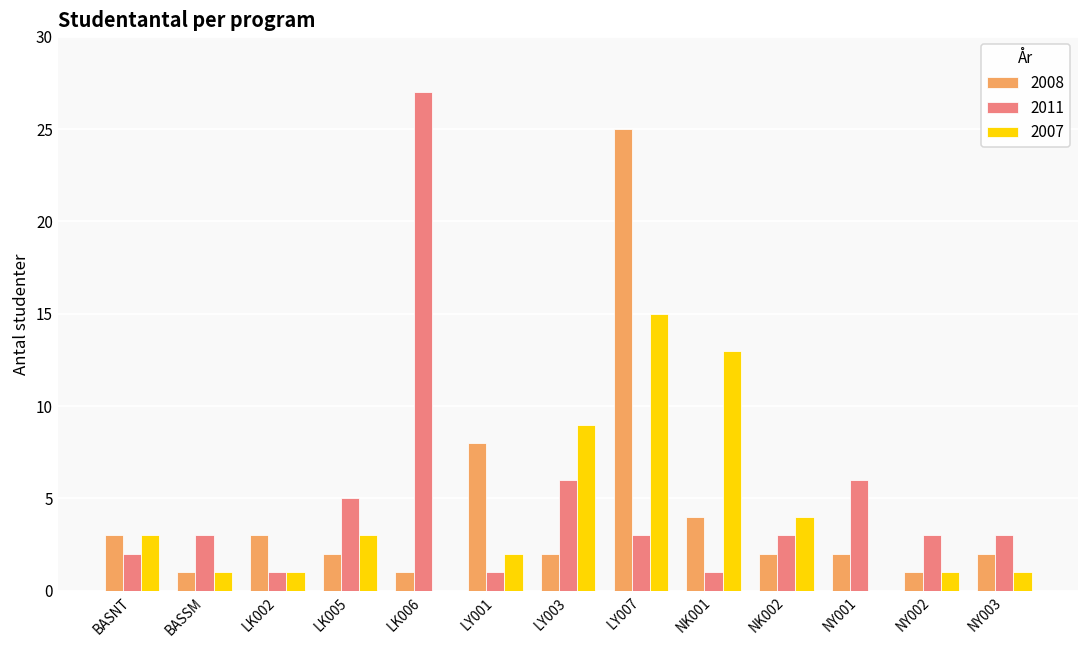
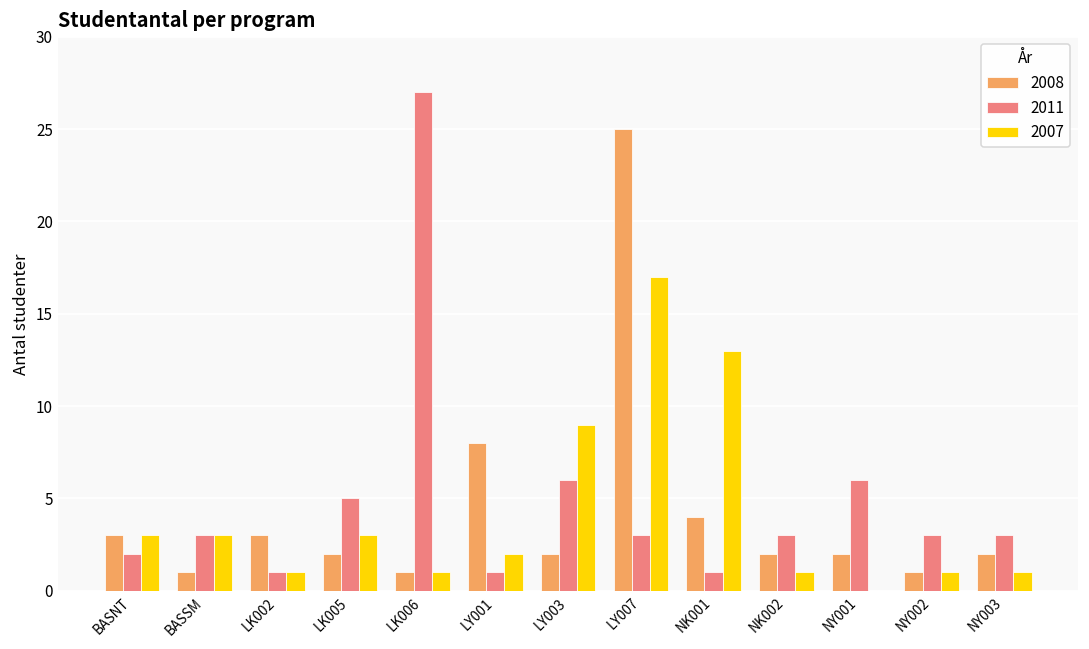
2007, BASSM: 1 -> 3
2007, LK006: 0 -> 1
2007, LY007: 15 -> 17
2007, NK002: 4 -> 1
